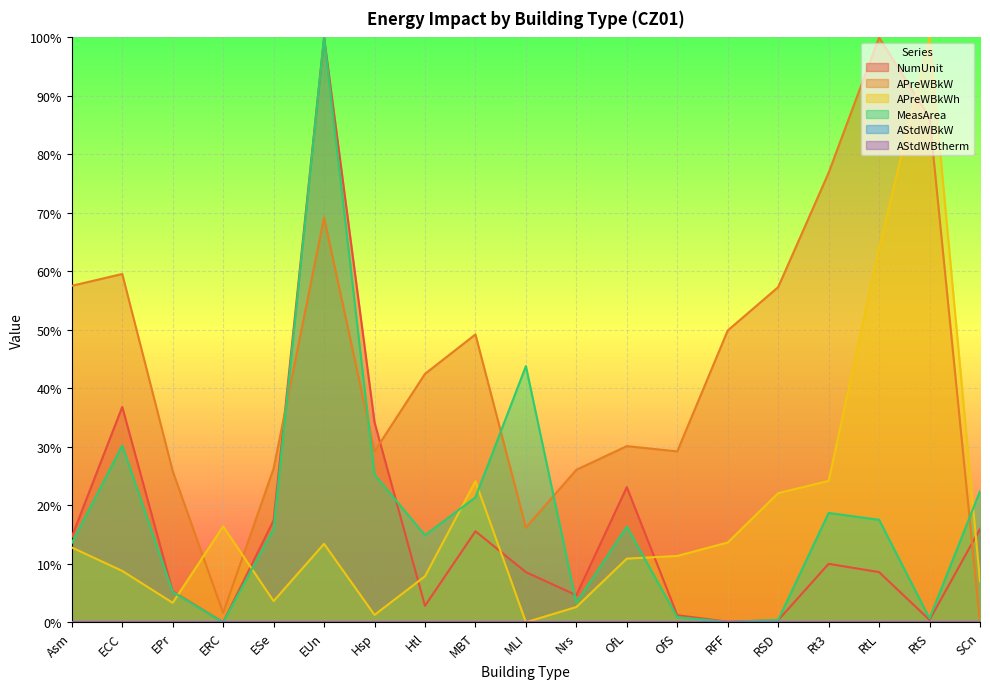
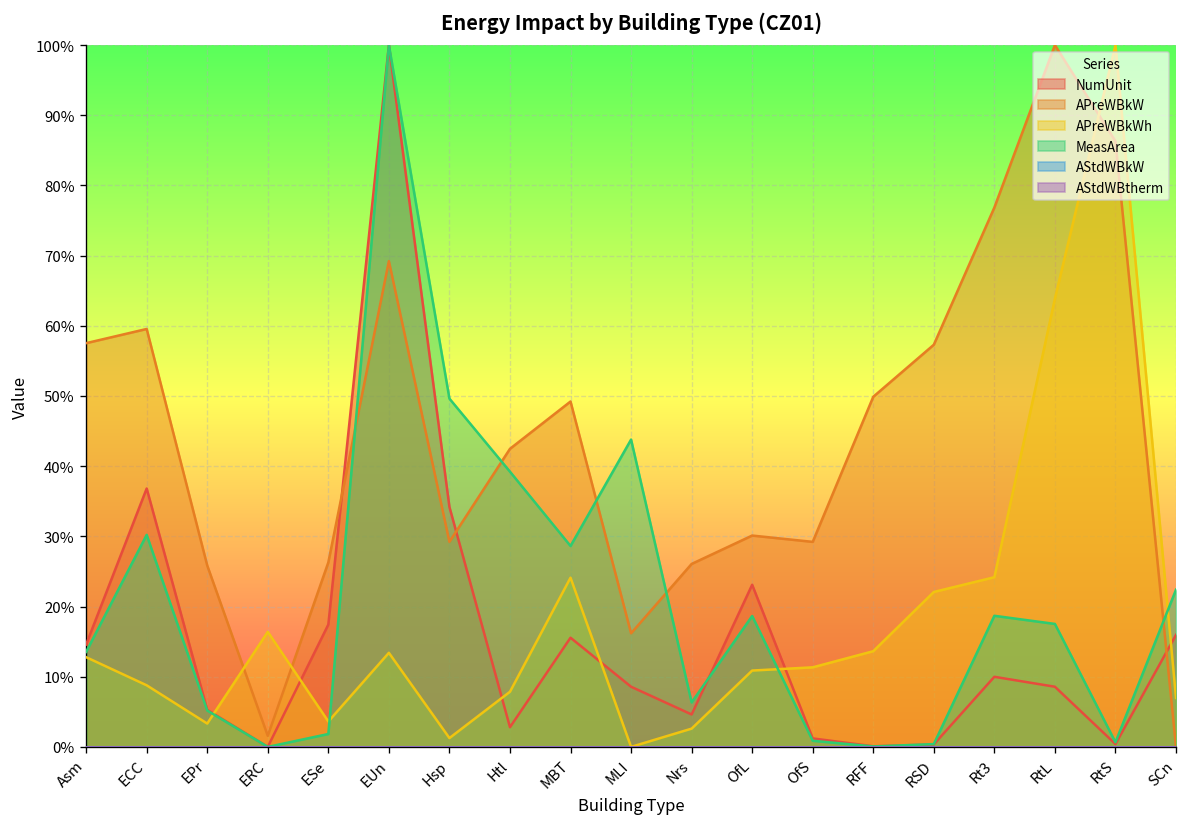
MeasArea, ESe: 16% -> 2%
MeasArea, Hsp: 25% -> 50%
MeasArea, Htl: 15% -> 39%
MeasArea, MBT: 21% -> 29%
MeasArea, Nrs: 3% -> 6%
MeasArea, OfL: 16% -> 19%
